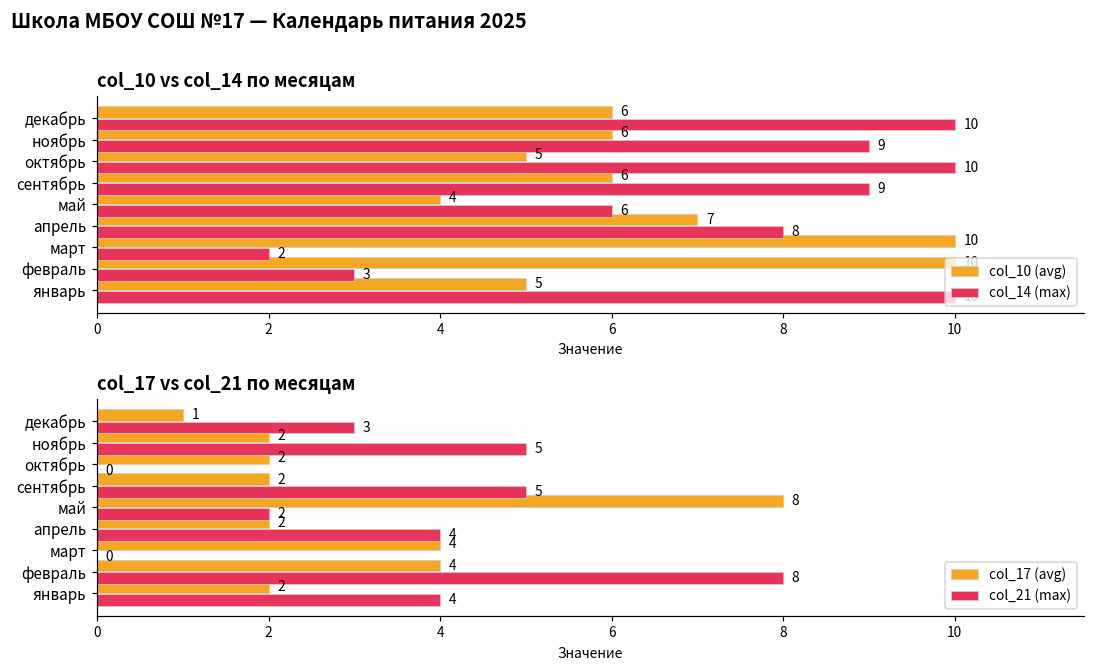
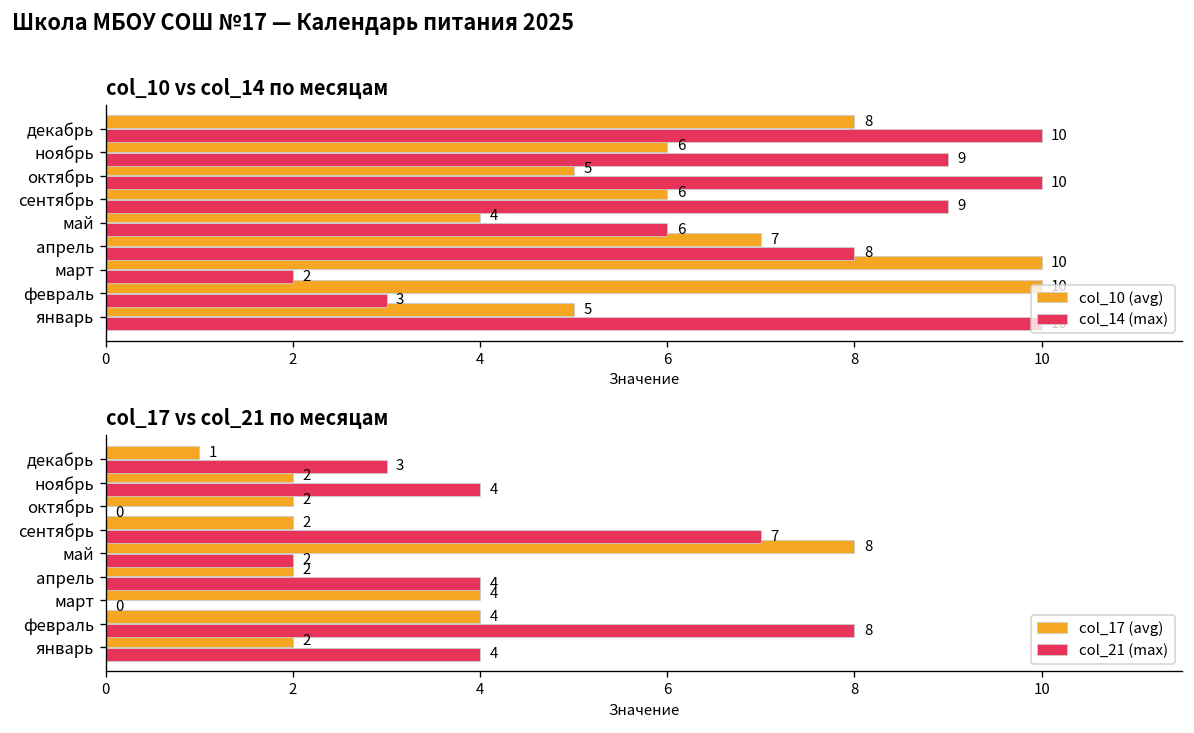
col_10 vs col_14 по месяцам, col_10 (avg), декабрь: 6 -> 8
col_17 vs col_21 по месяцам, col_21 (max), ноябрь: 5 -> 4
col_17 vs col_21 по месяцам, col_21 (max), сентябрь: 5 -> 7
